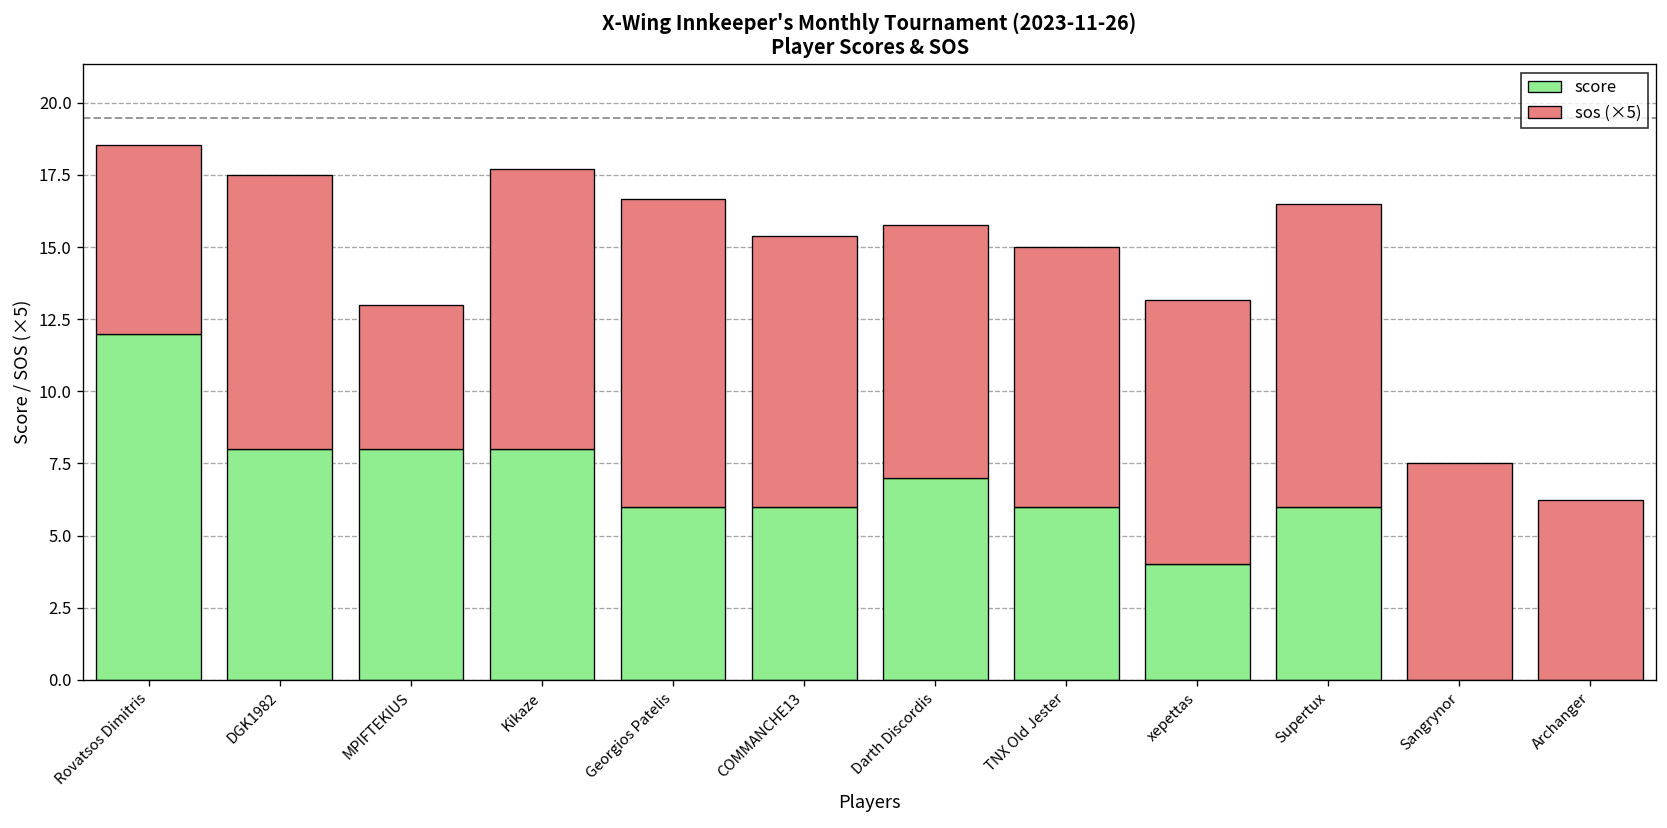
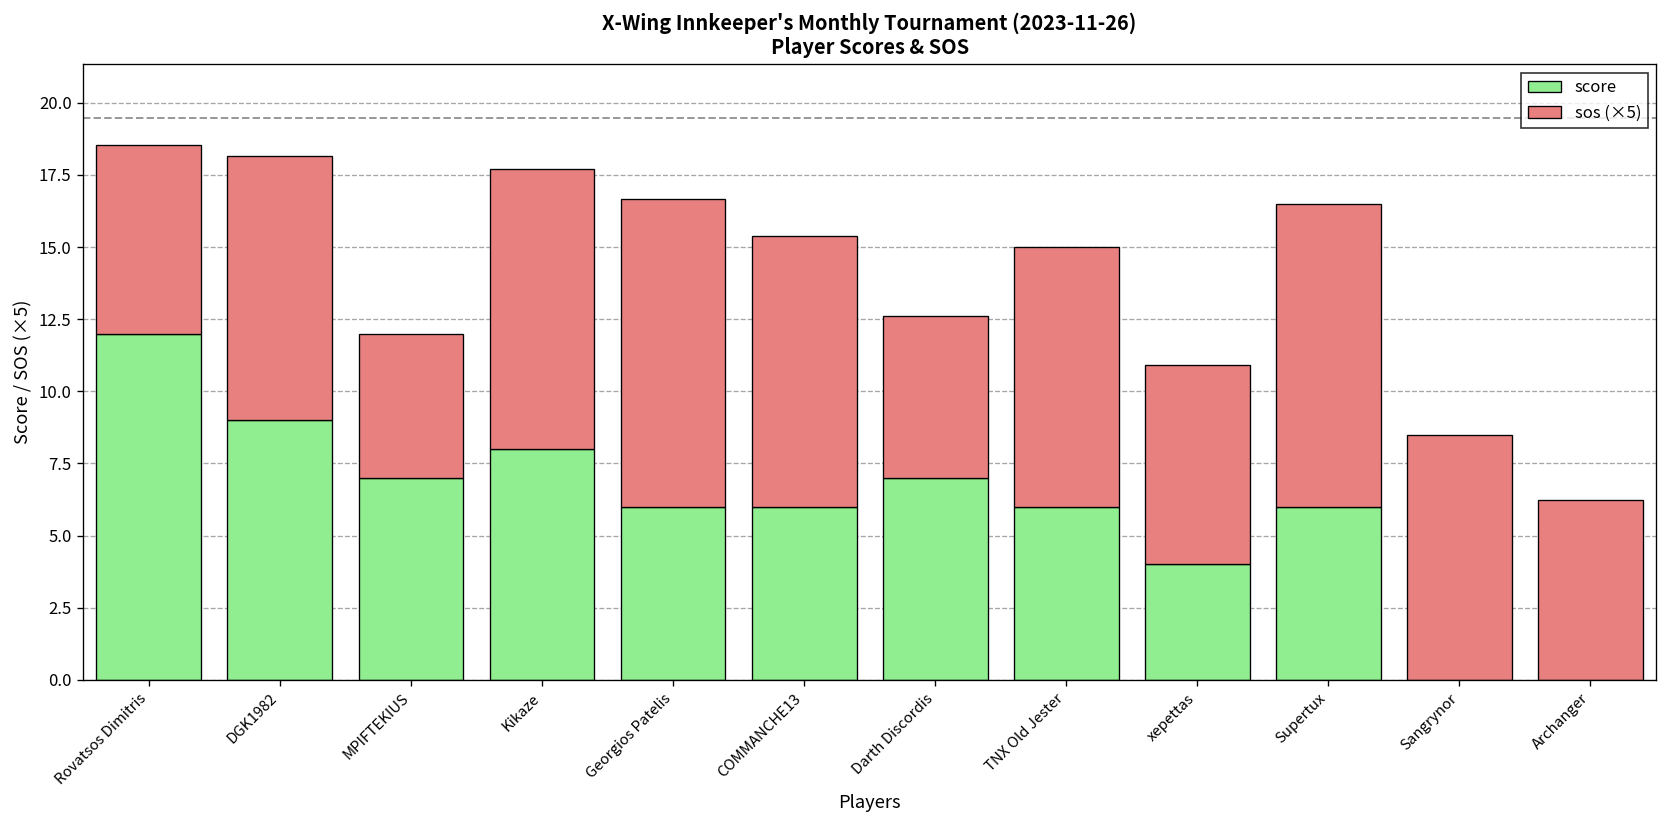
score, DGK1982: 8 -> 9
sos (×5), DGK1982: 9.5 -> 9.1
score, MPIFTEKIUS: 8 -> 7
sos (×5), Darth Discordis: 8.8 -> 5.6
sos (×5), xepettas: 9.1 -> 6.9
sos (×5), Sangrynor: 7.5 -> 8.5
